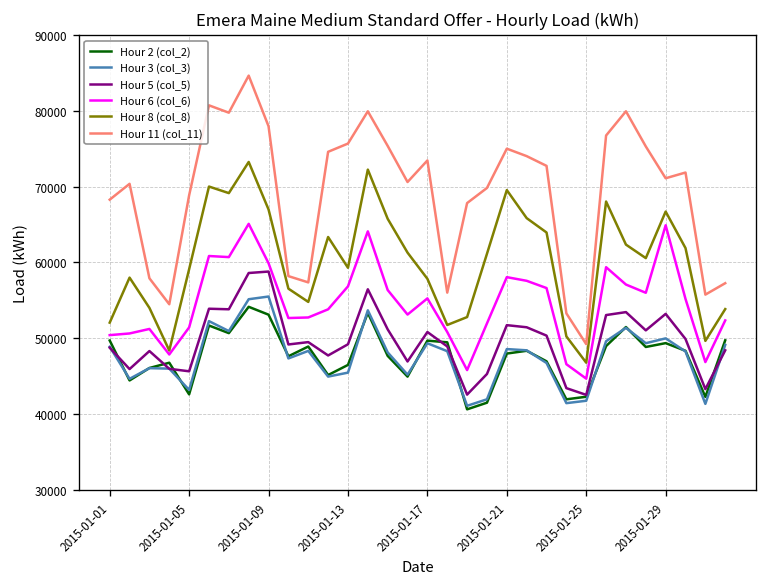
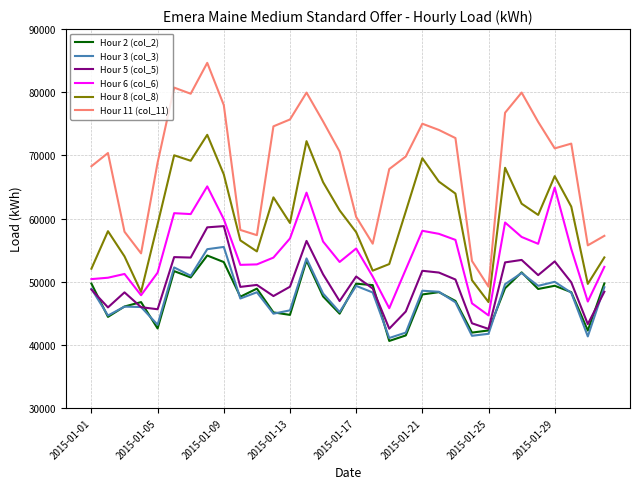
Hour 2 (col_2), 2015-01-13: 46000 -> 45000
Hour 11 (col_11), 2015-01-17: 73000 -> 60000
